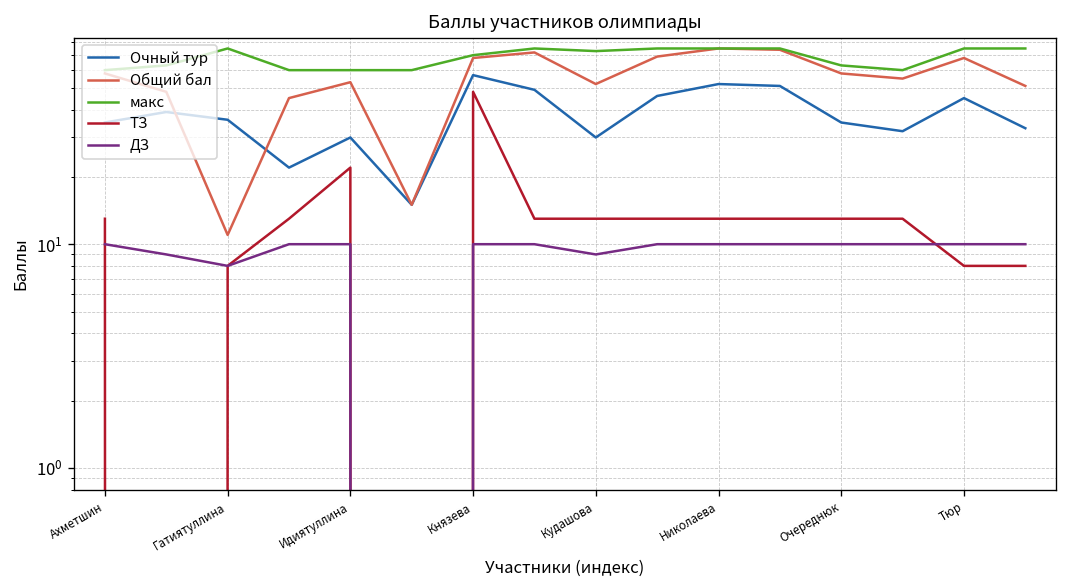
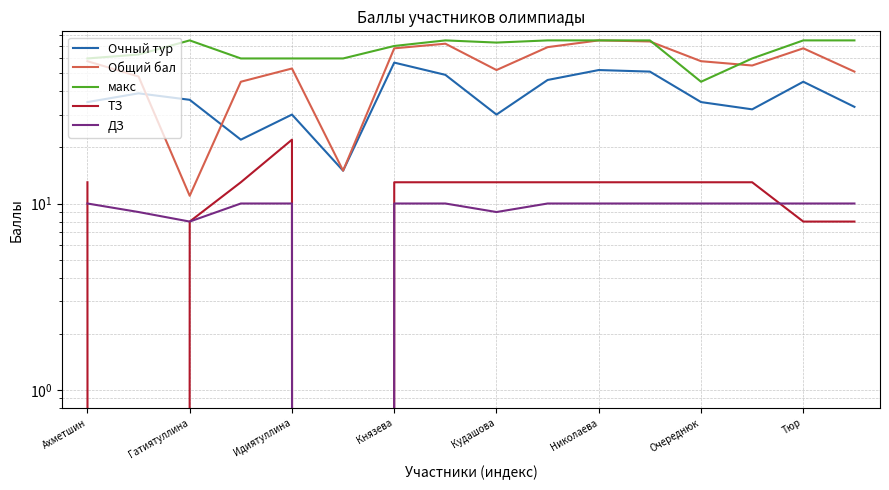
ТЗ, Князева: 48 -> 13
макс, Очереднюк: 63 -> 45
